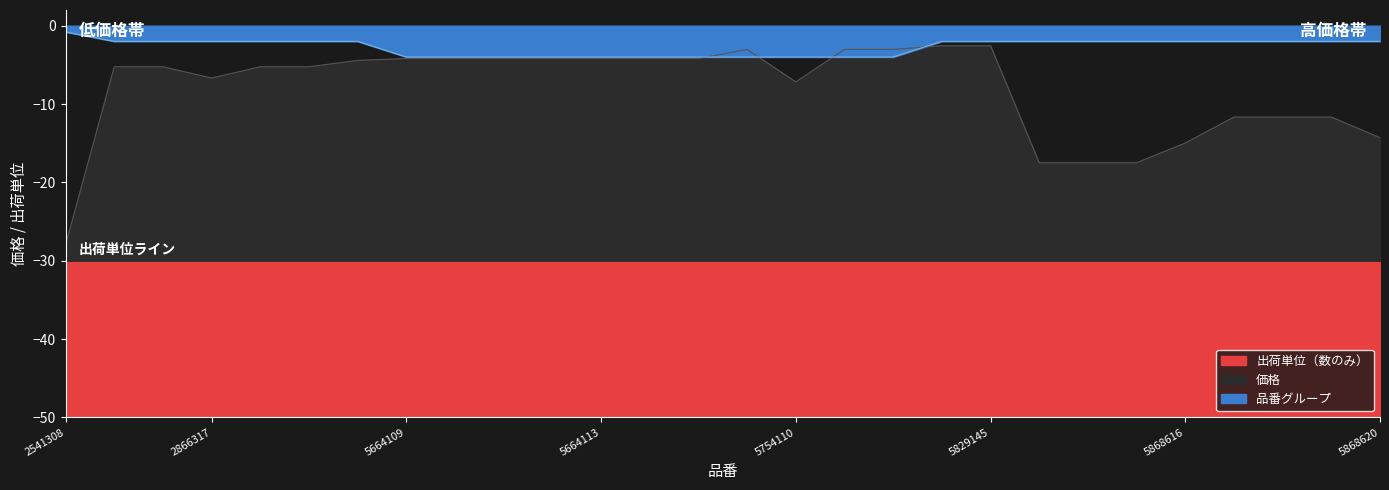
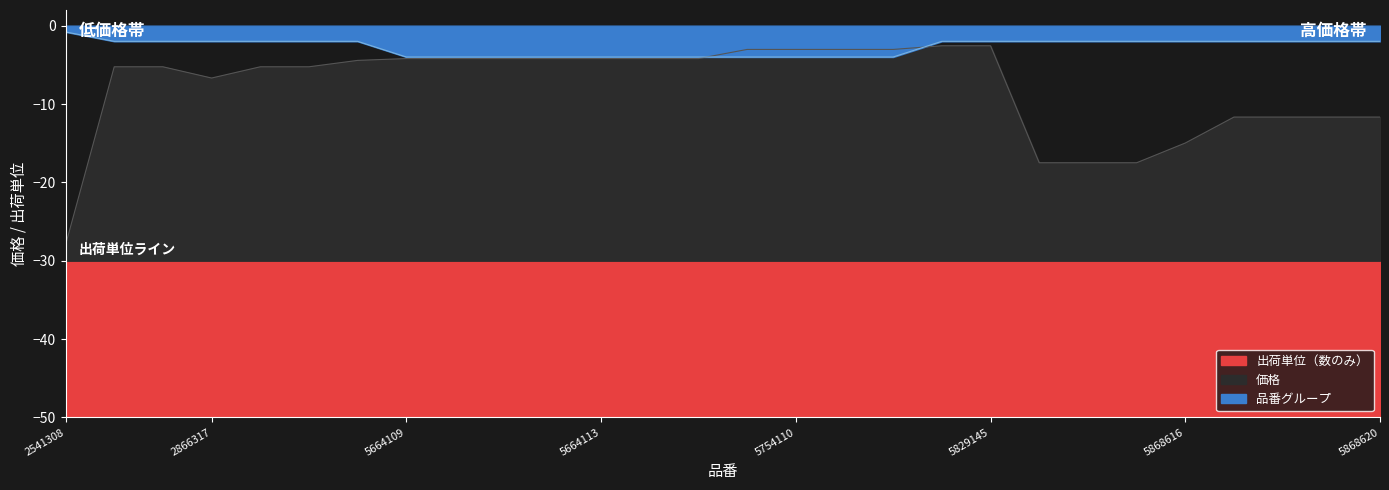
価格, 5754110: -7 -> -3
価格, 5868620: -14 -> -12
